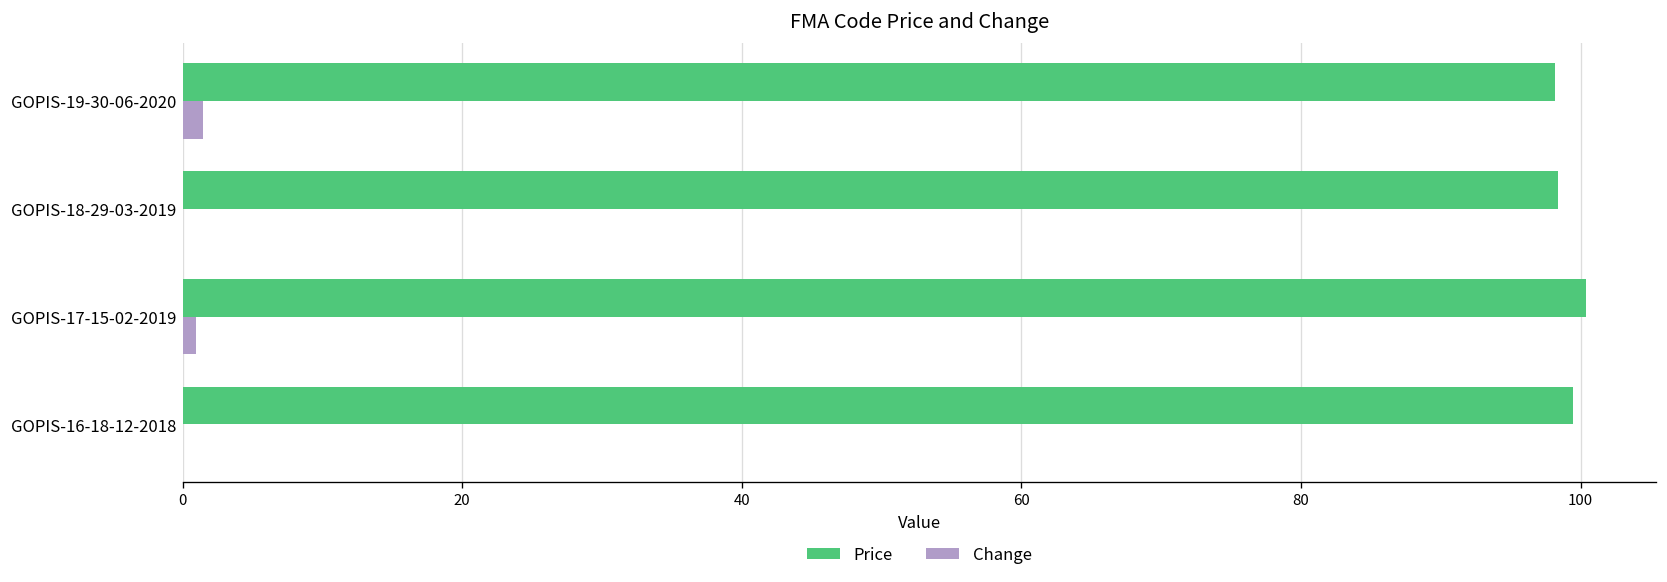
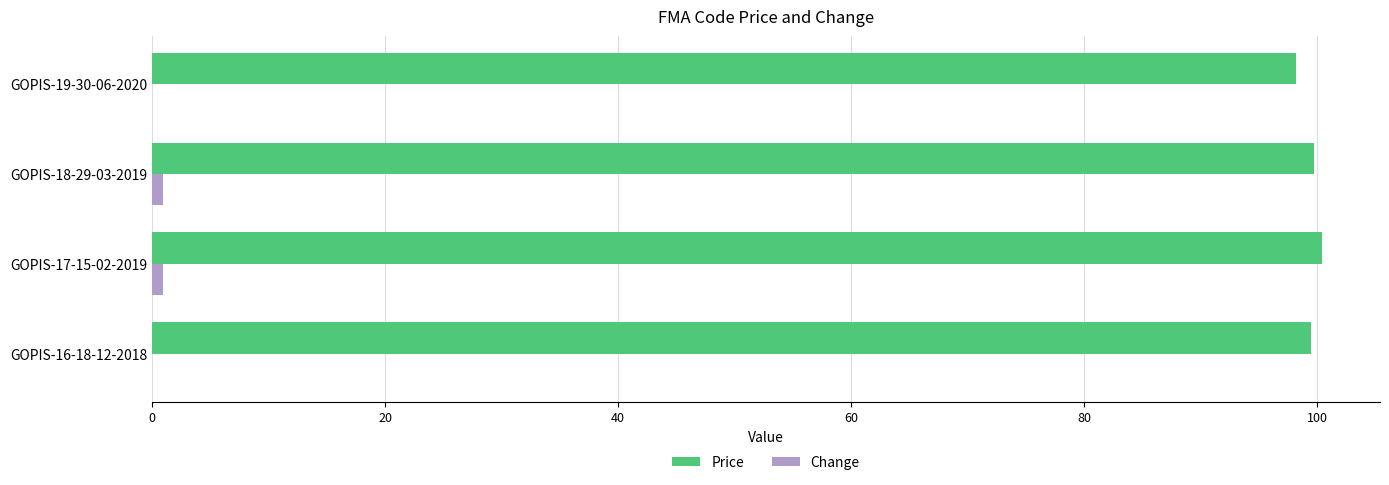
Change, GOPIS-19-30-06-2020: 1.4 -> 0.0
Price, GOPIS-18-29-03-2019: 98.4 -> 99.7
Change, GOPIS-18-29-03-2019: 0.0 -> 0.9
